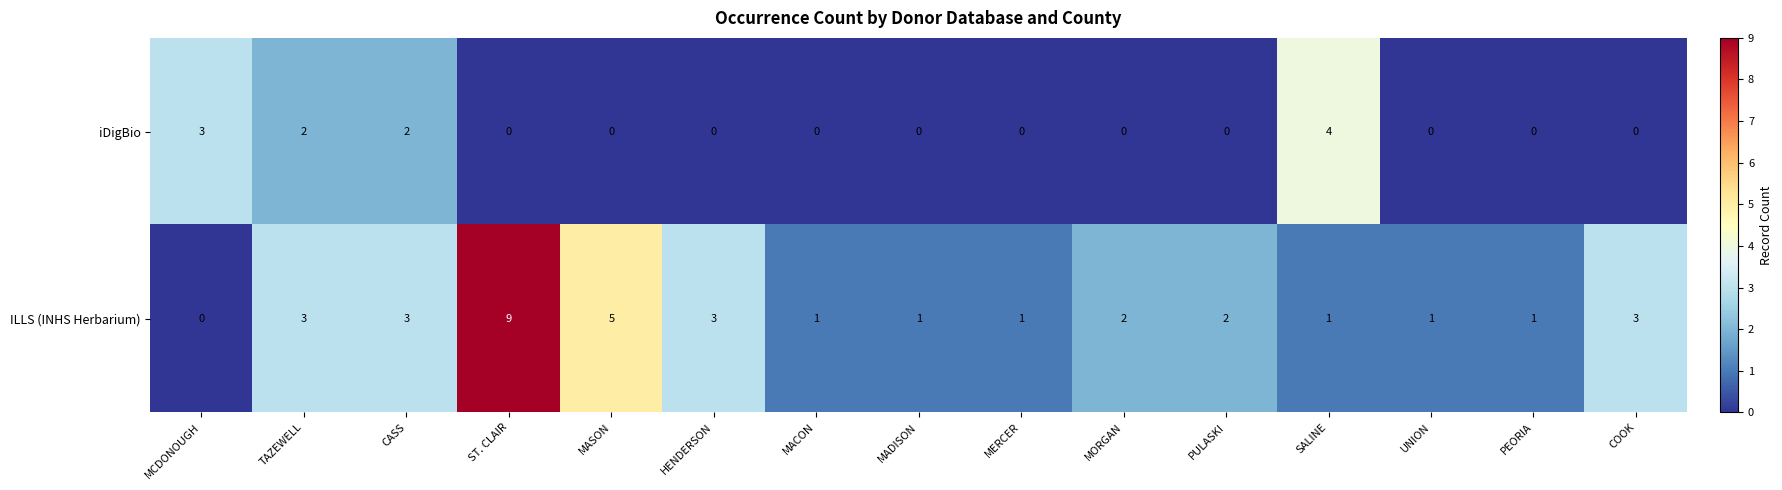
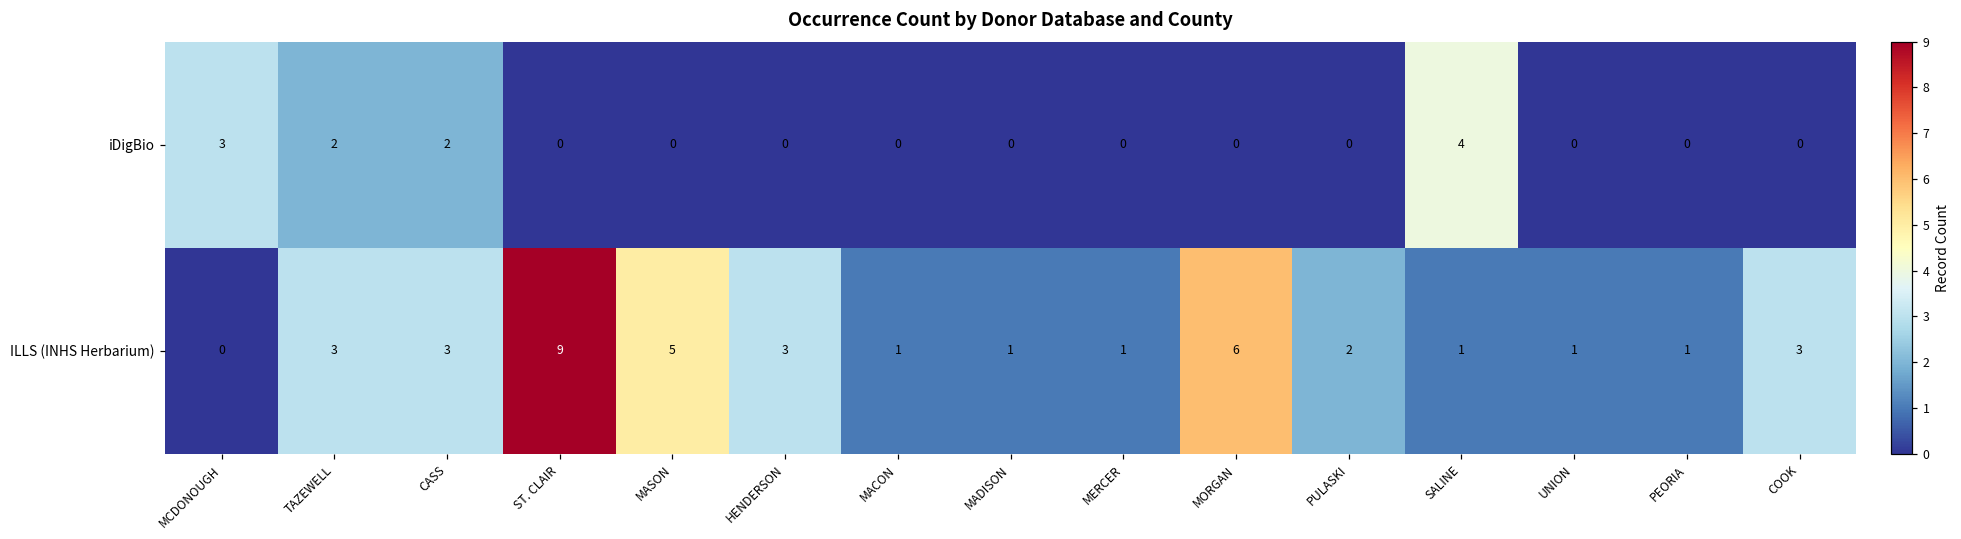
ILLS (INHS Herbarium), MORGAN: 2 -> 6
